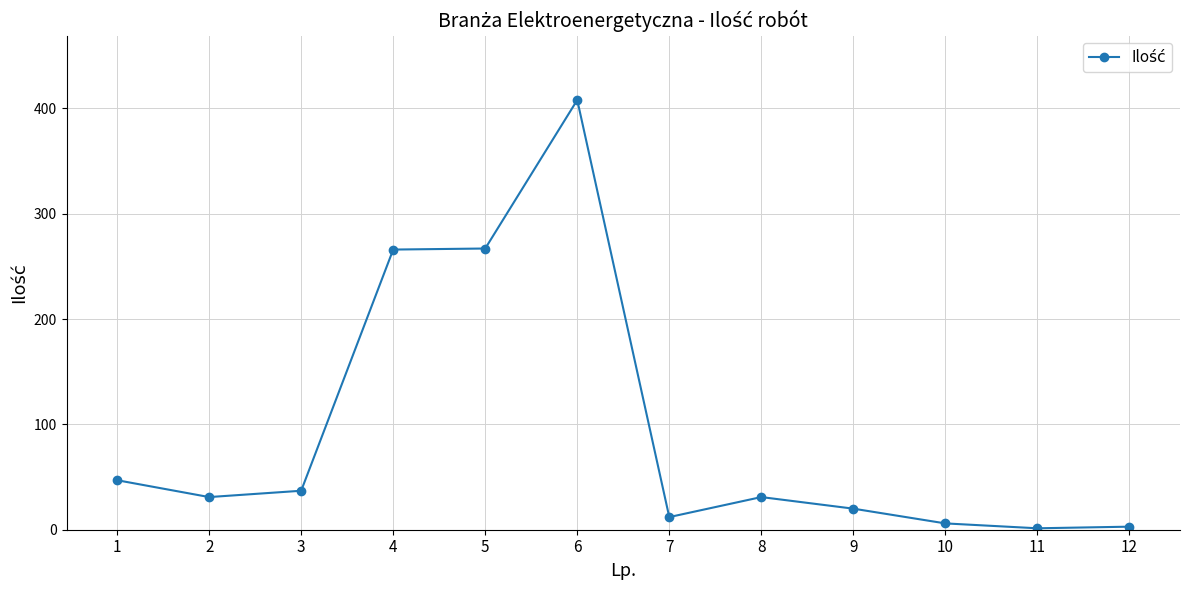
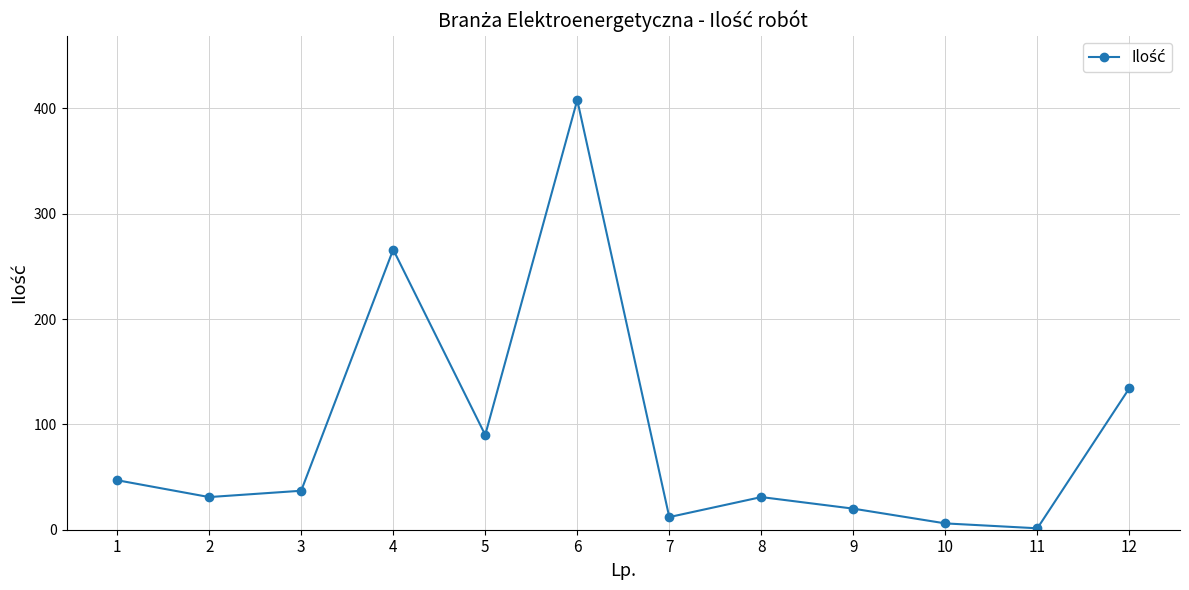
5: 267 -> 90
12: 3 -> 134
